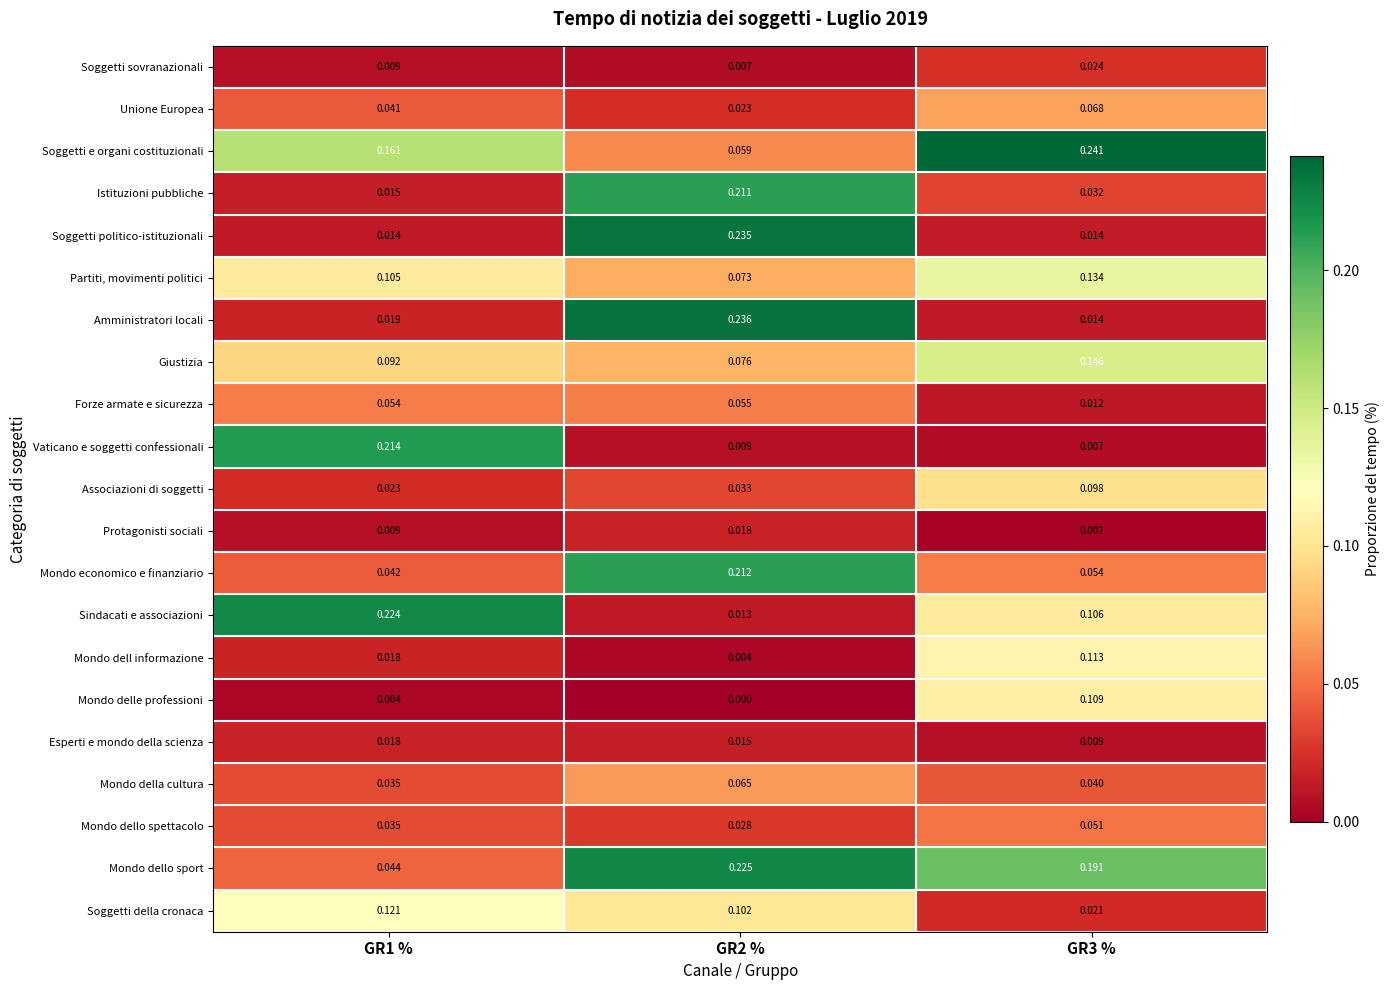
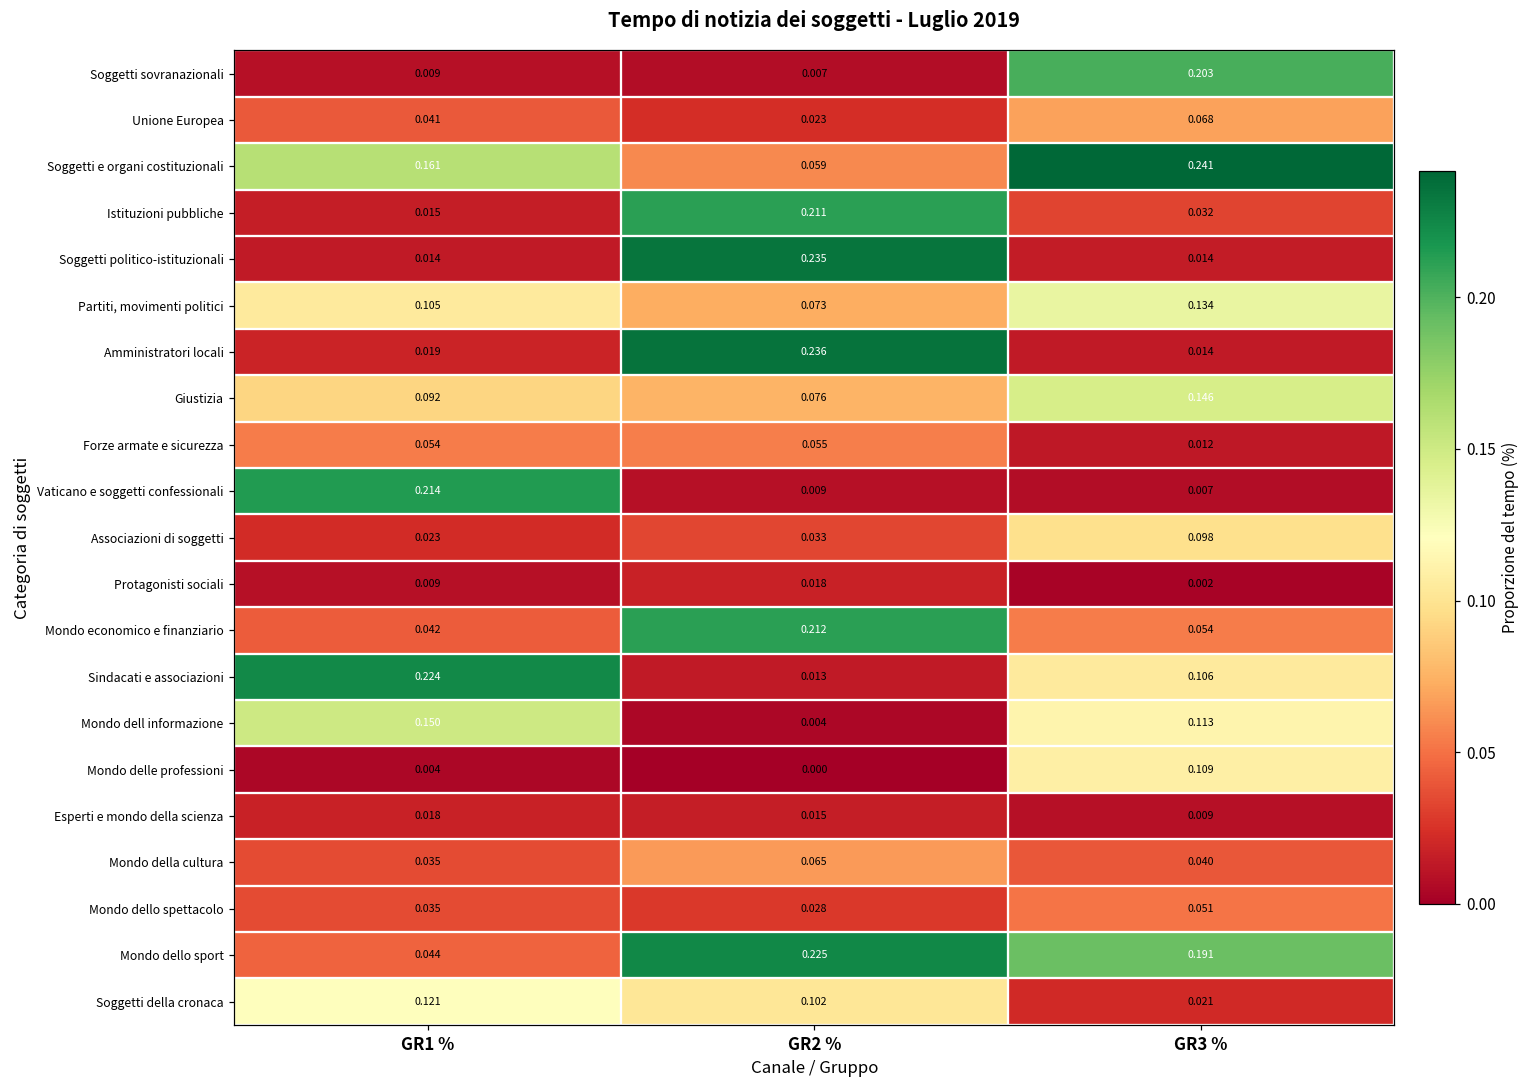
Soggetti sovranazionali, GR3 %: 0.024 -> 0.203
Mondo dell informazione, GR1 %: 0.018 -> 0.150
